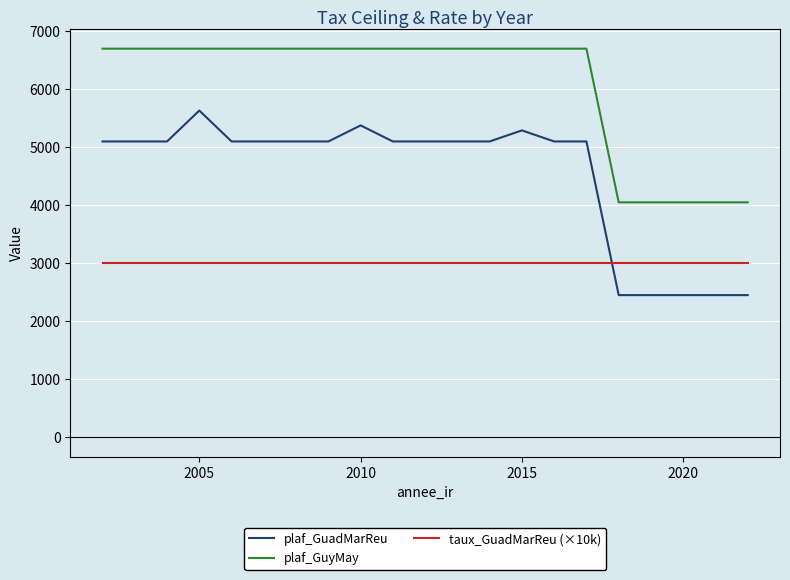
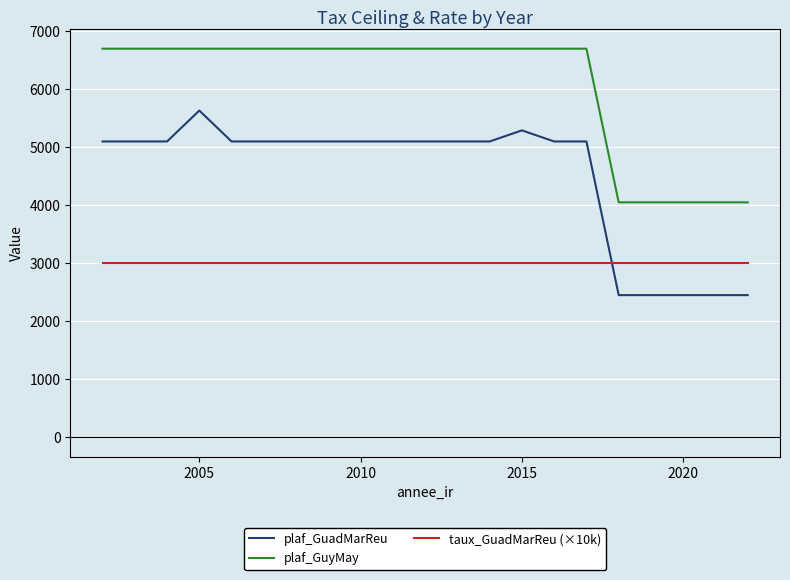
plaf_GuadMarReu, 2010: 5400 -> 5100
